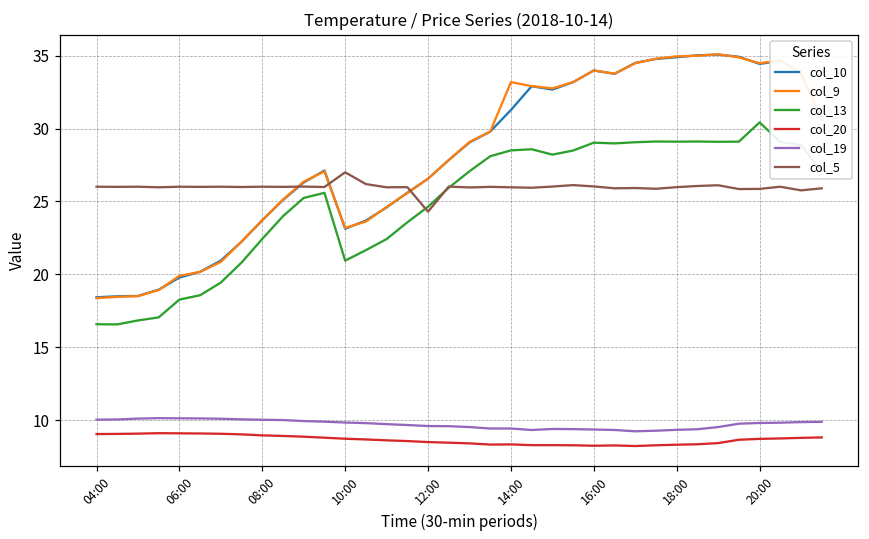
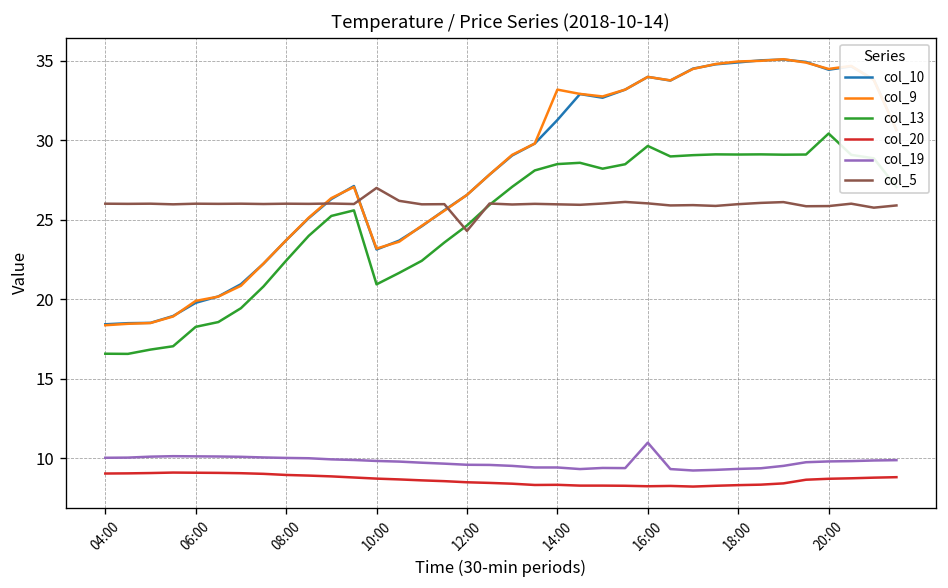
col_13, 16:00: 29.0 -> 29.6
col_19, 16:00: 9.4 -> 11.0
